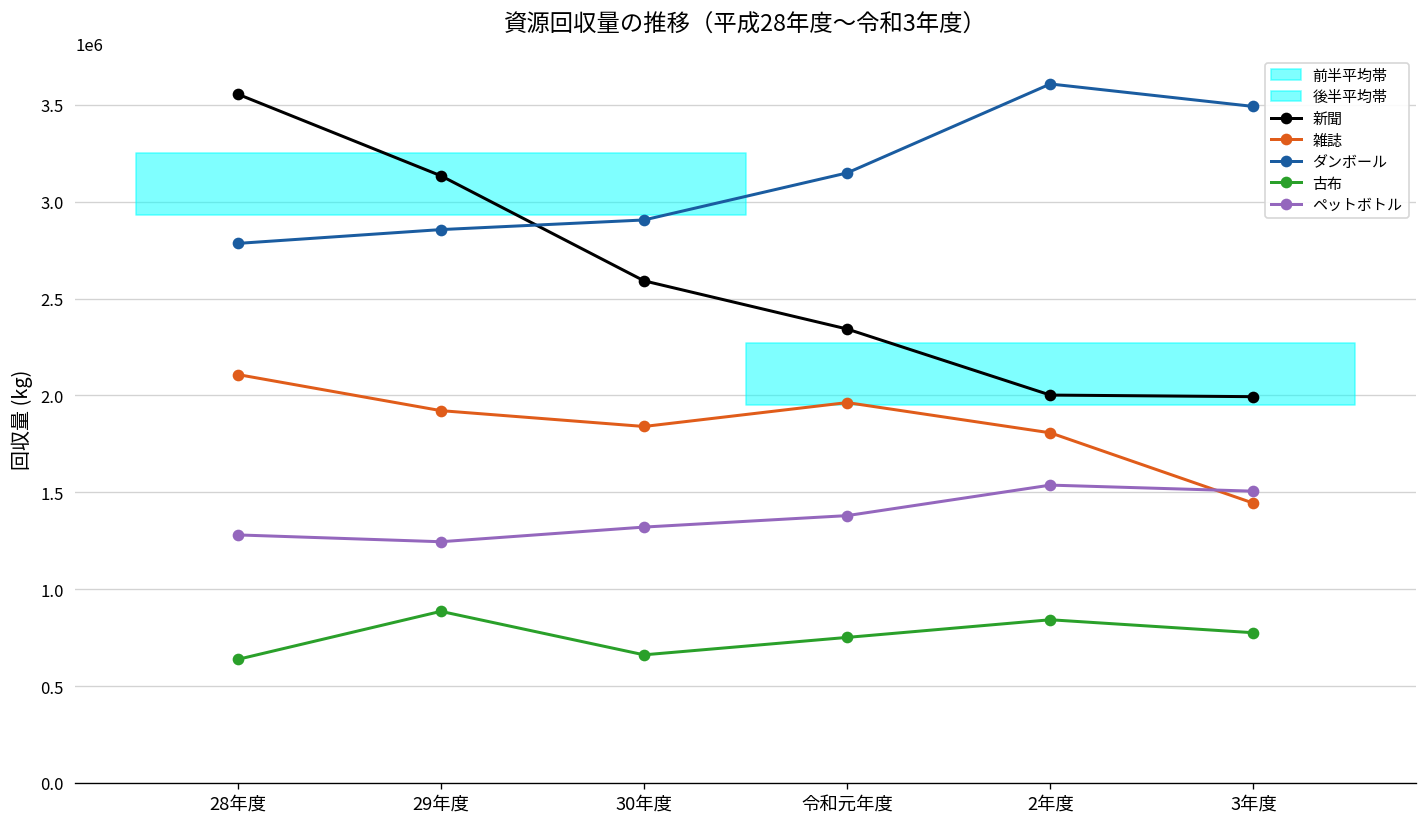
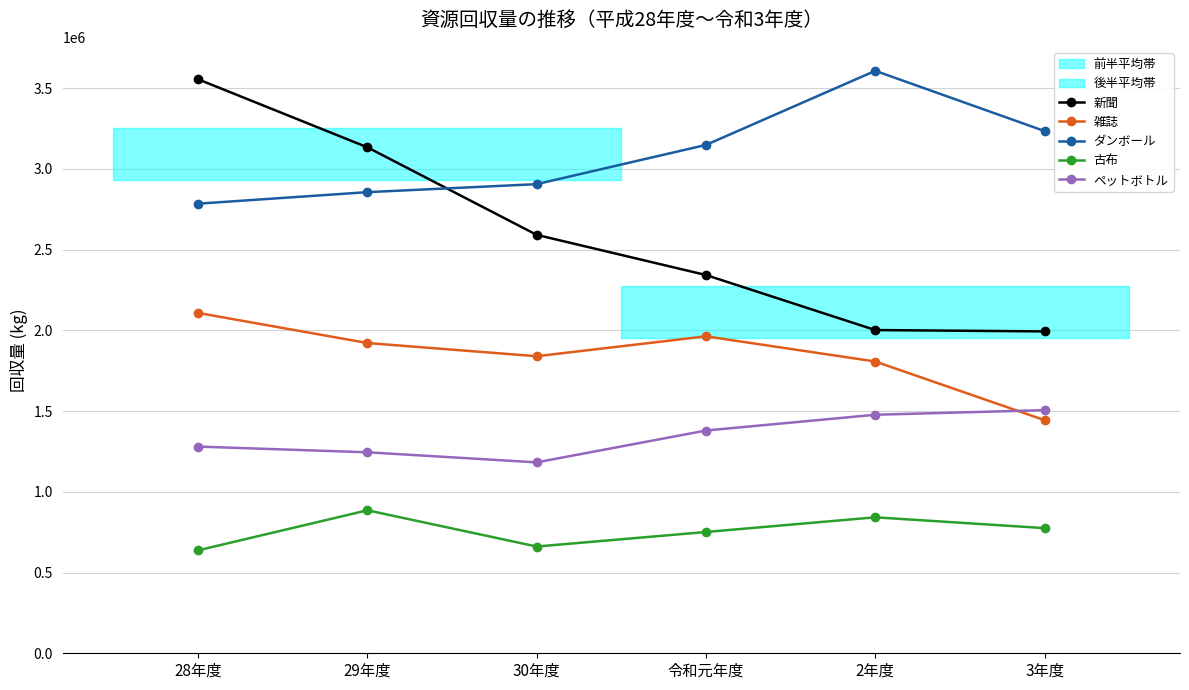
ペットボトル, 30年度: 1320000 -> 1180000
ペットボトル, 2年度: 1540000 -> 1480000
ダンボール, 3年度: 3490000 -> 3230000
